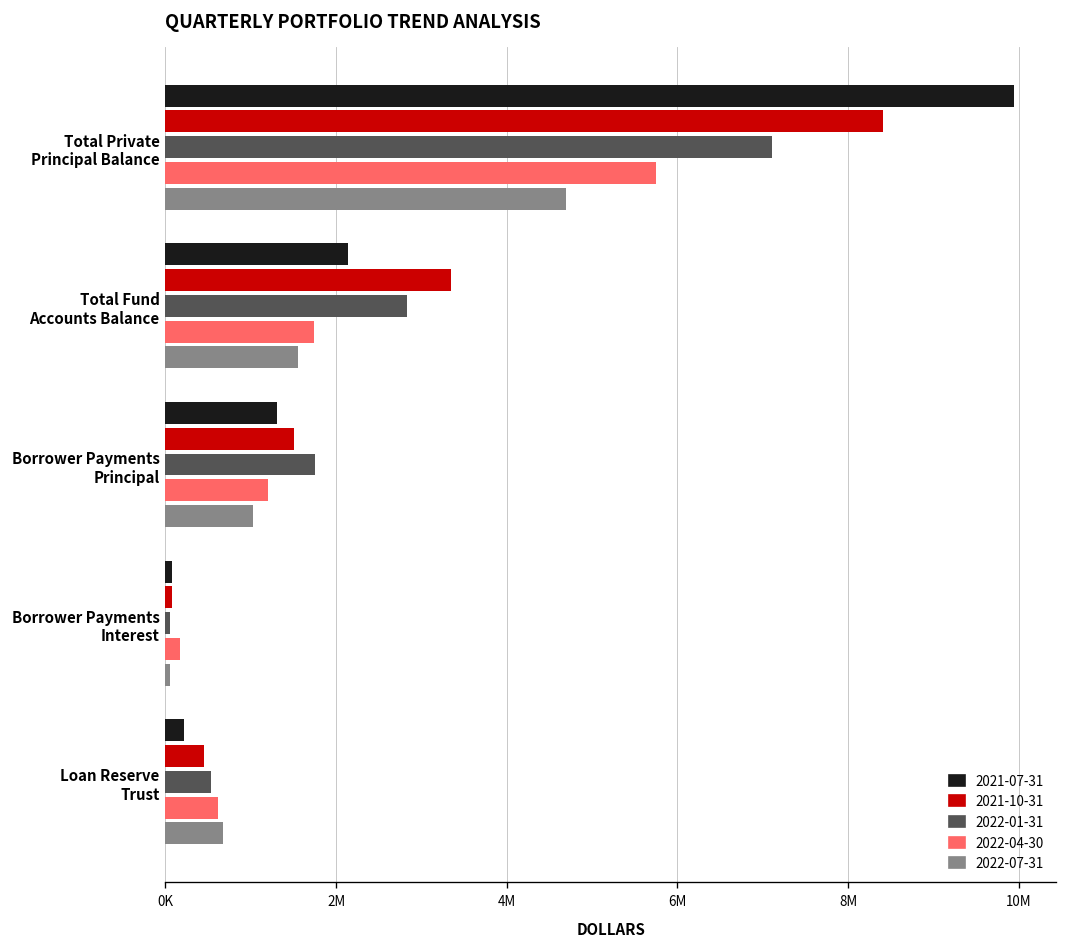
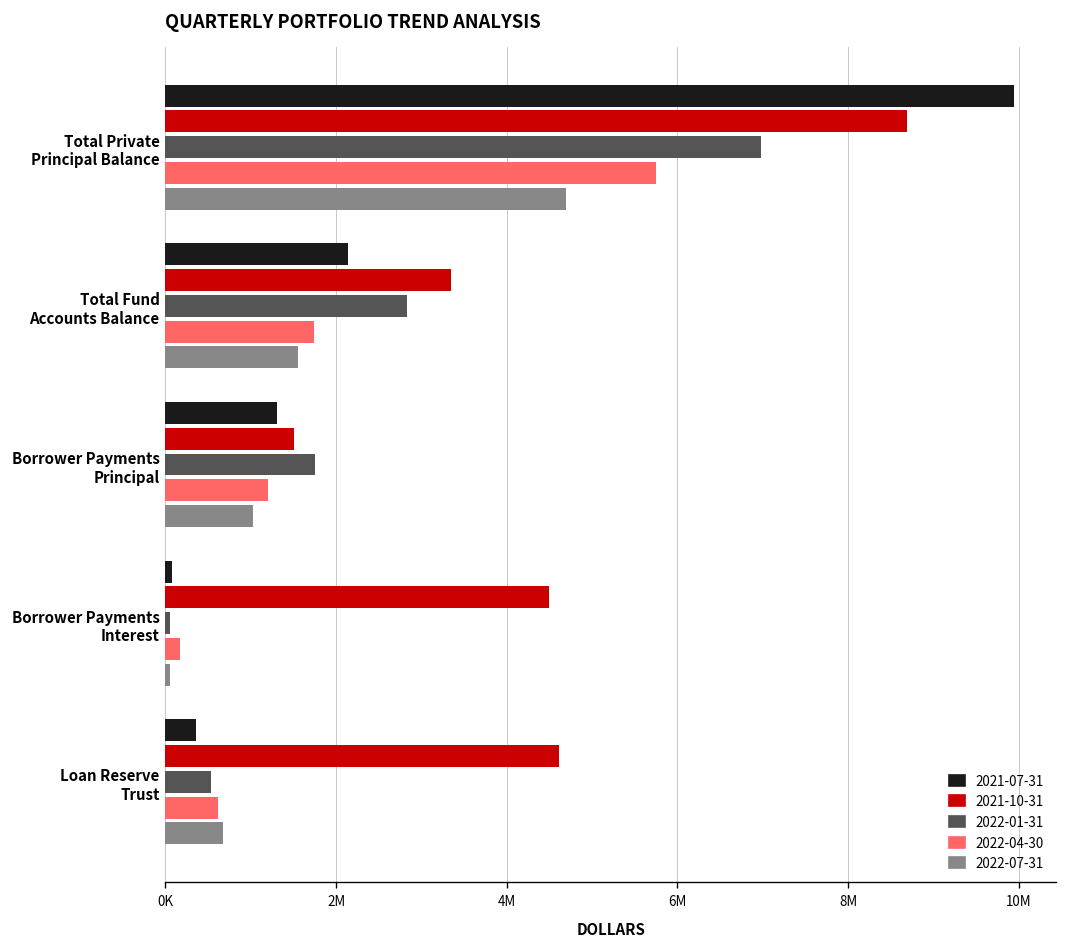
2021-10-31, Total Private Principal Balance: 8400000 -> 8700000
2022-01-31, Total Private Principal Balance: 7100000 -> 7000000
2021-10-31, Borrower Payments Interest: 100000 -> 4500000
2021-07-31, Loan Reserve Trust: 200000 -> 400000
2021-10-31, Loan Reserve Trust: 500000 -> 4600000
